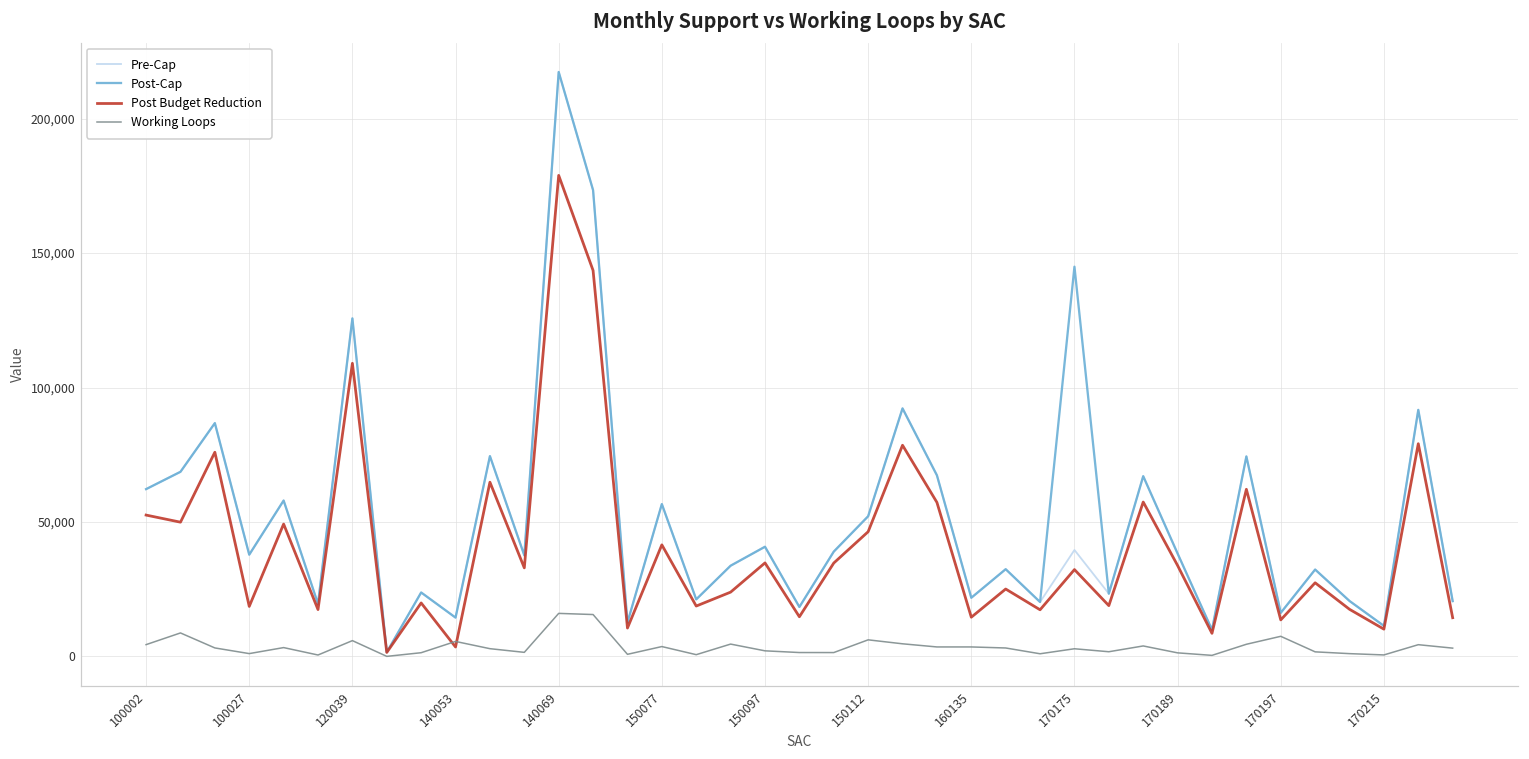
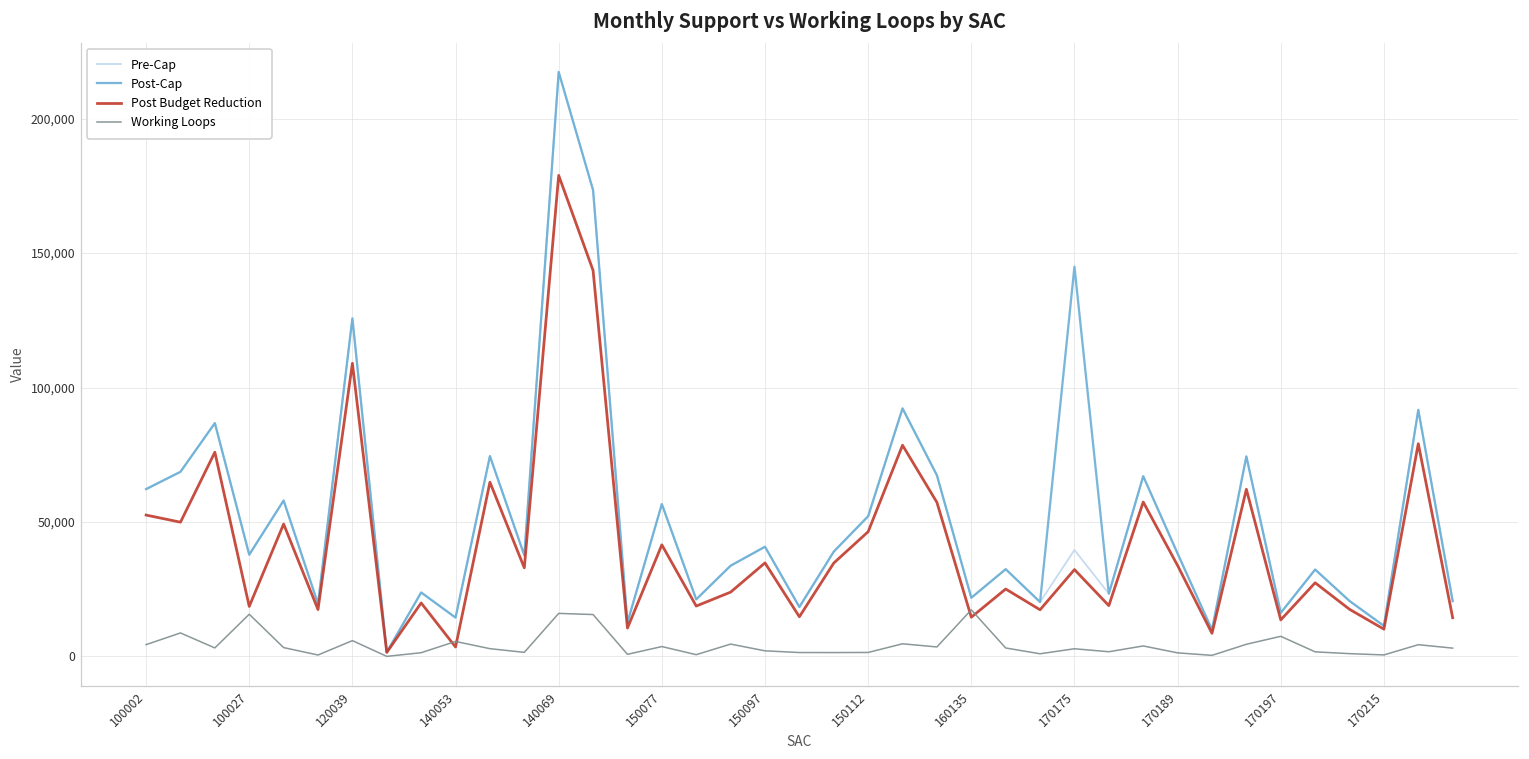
Working Loops, 100027: 1,000 -> 16,000
Working Loops, 150112: 6,000 -> 1,000
Working Loops, 160135: 4,000 -> 17,000
